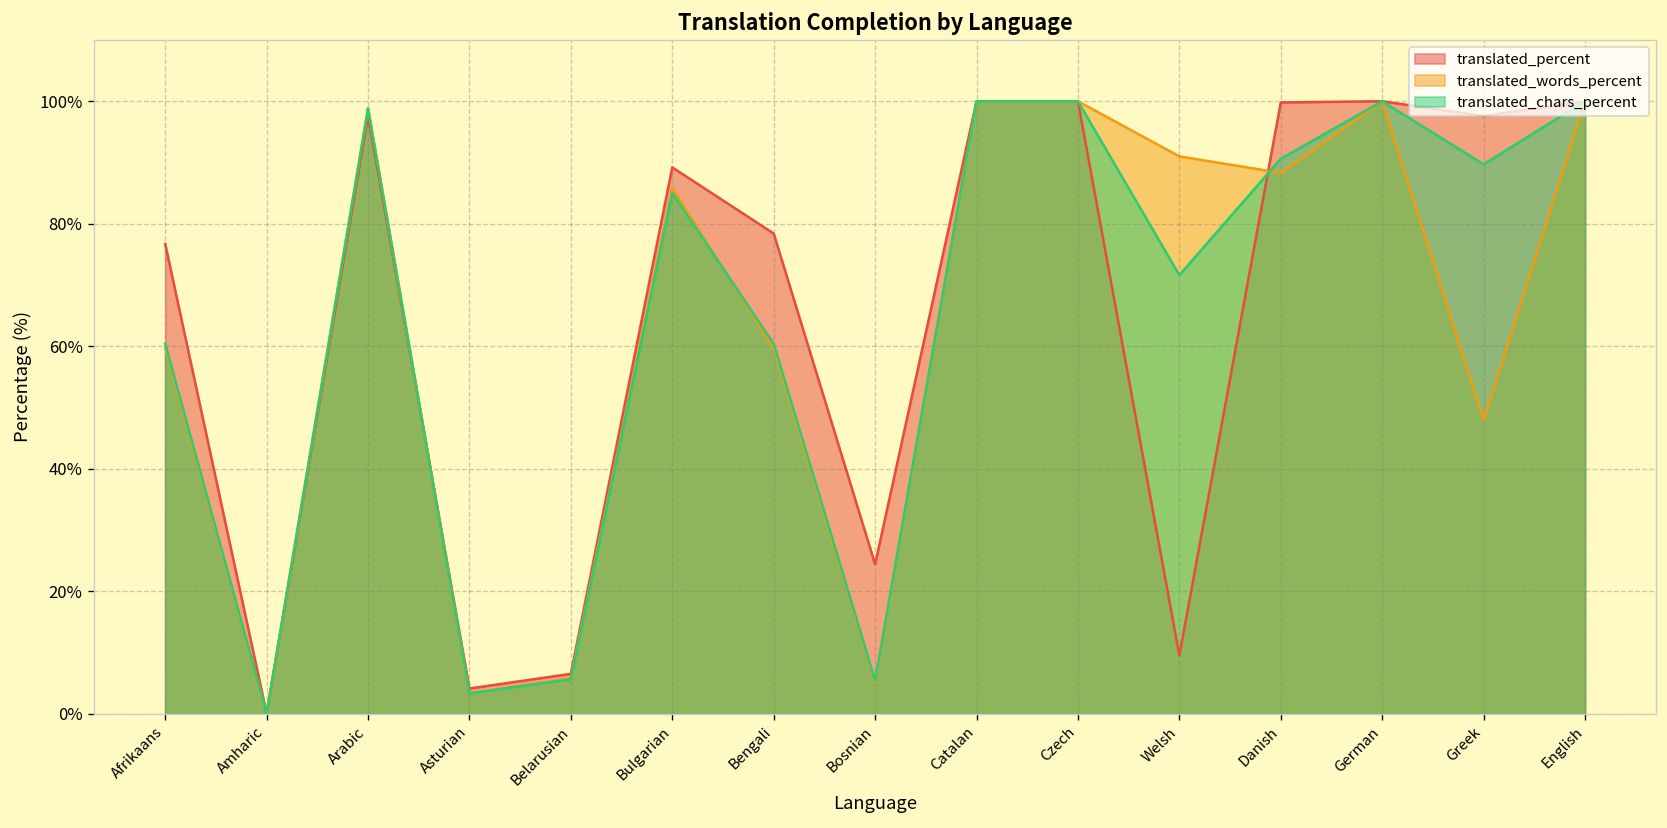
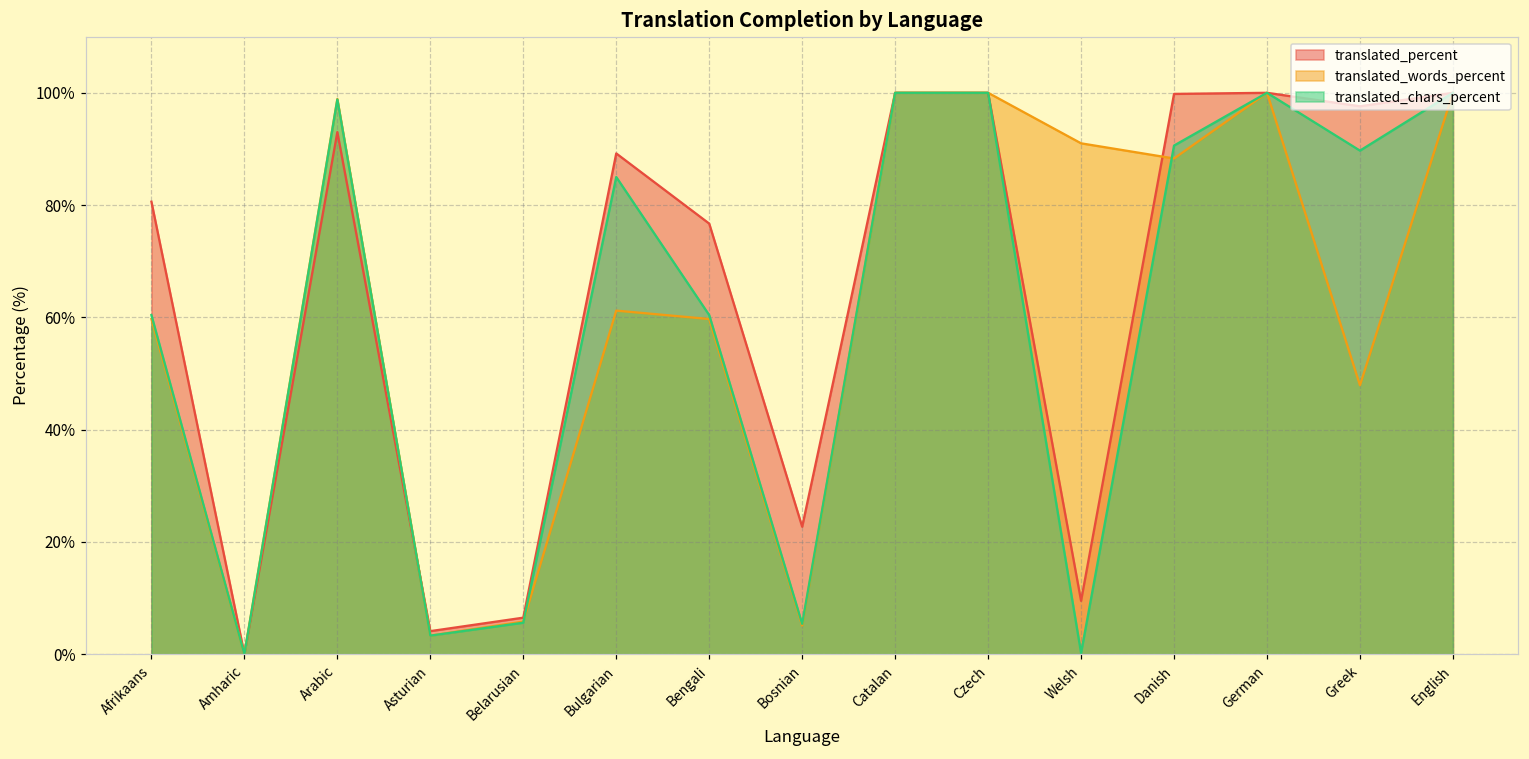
translated_percent, Afrikaans: 77% -> 81%
translated_percent, Arabic: 98% -> 93%
translated_words_percent, Bulgarian: 86% -> 61%
translated_percent, Bengali: 78% -> 77%
translated_percent, Bosnian: 24% -> 23%
translated_chars_percent, Welsh: 72% -> 0%
